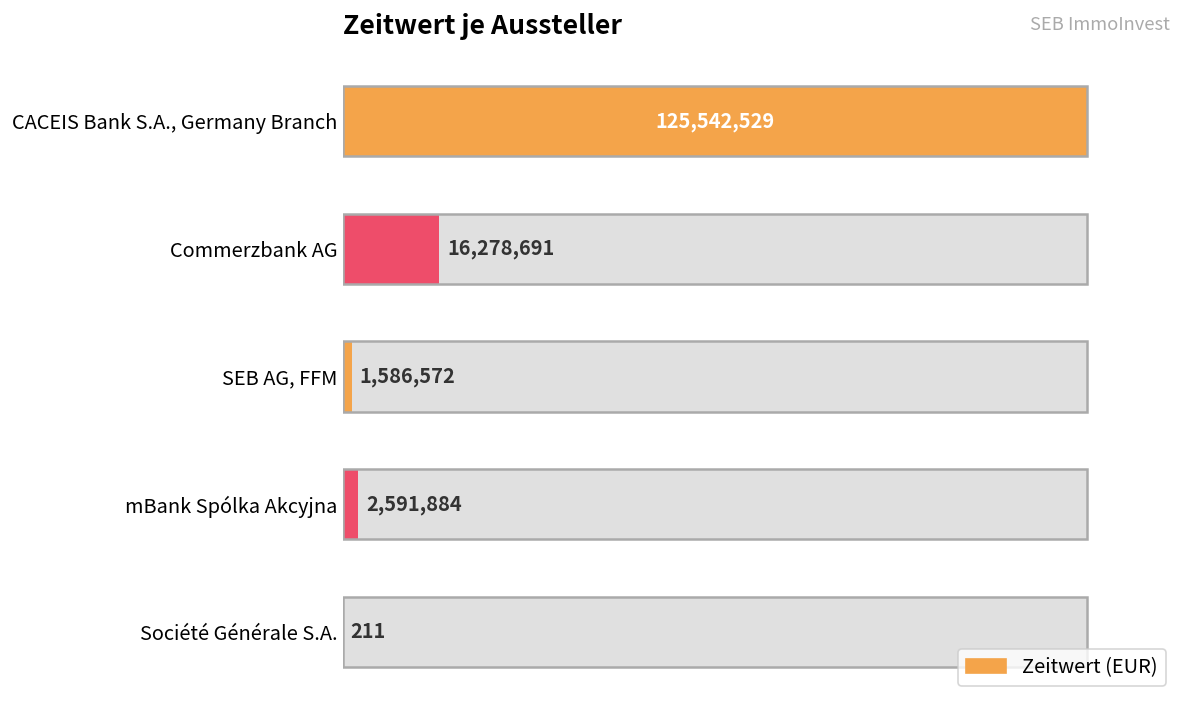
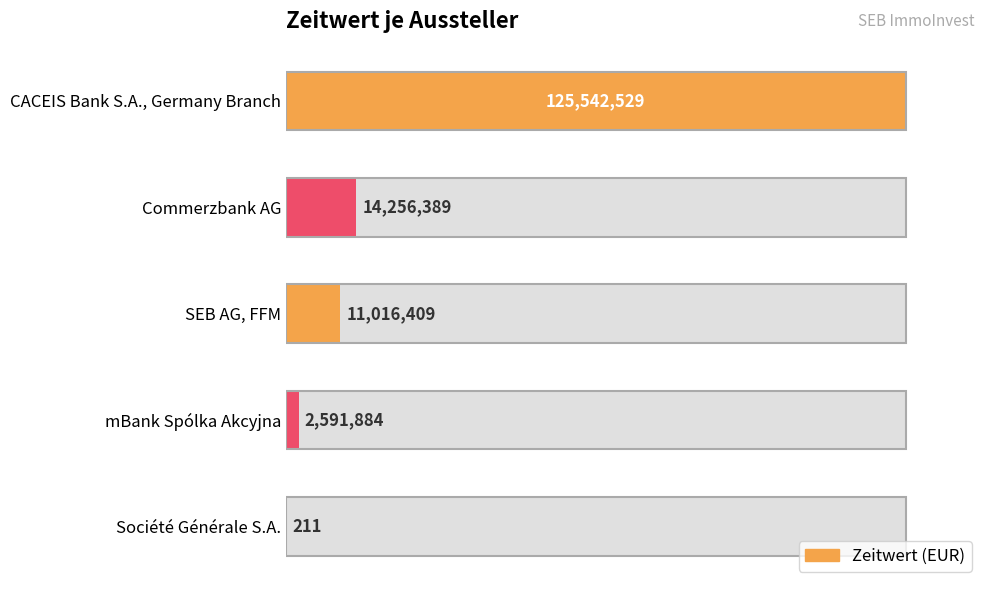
Zeitwert (EUR), Commerzbank AG: 16,278,691 -> 14,256,389
Zeitwert (EUR), SEB AG, FFM: 1,586,572 -> 11,016,409
